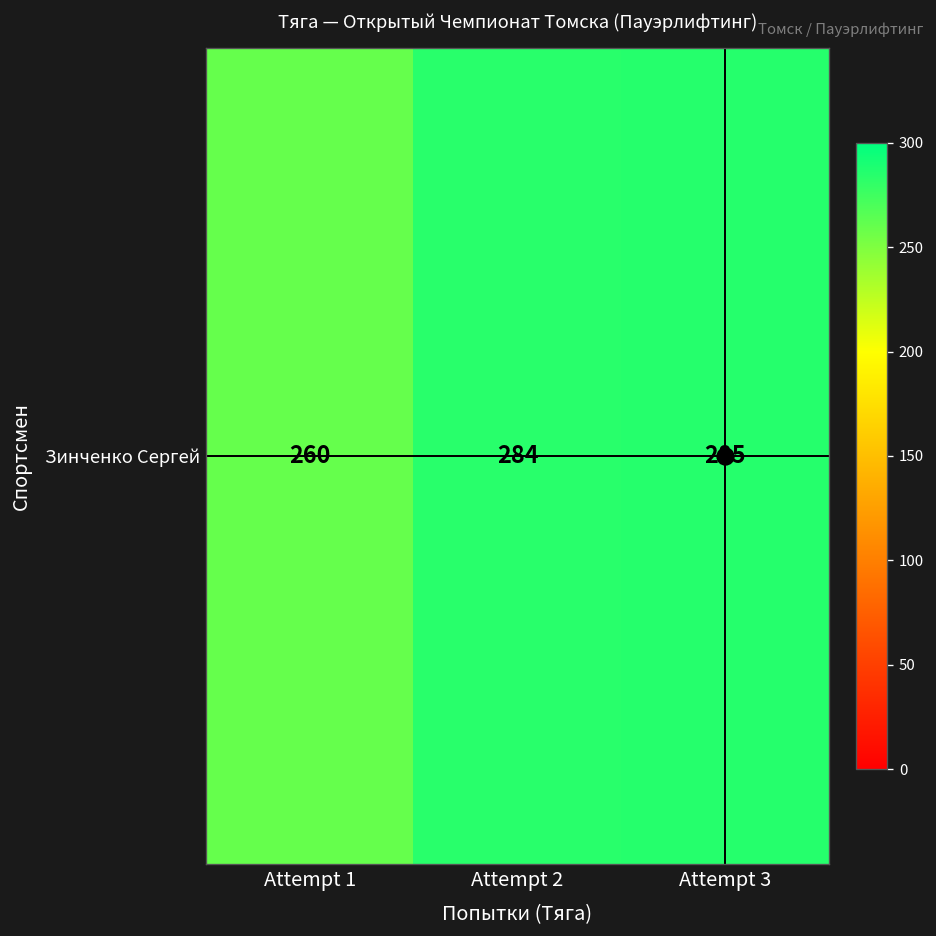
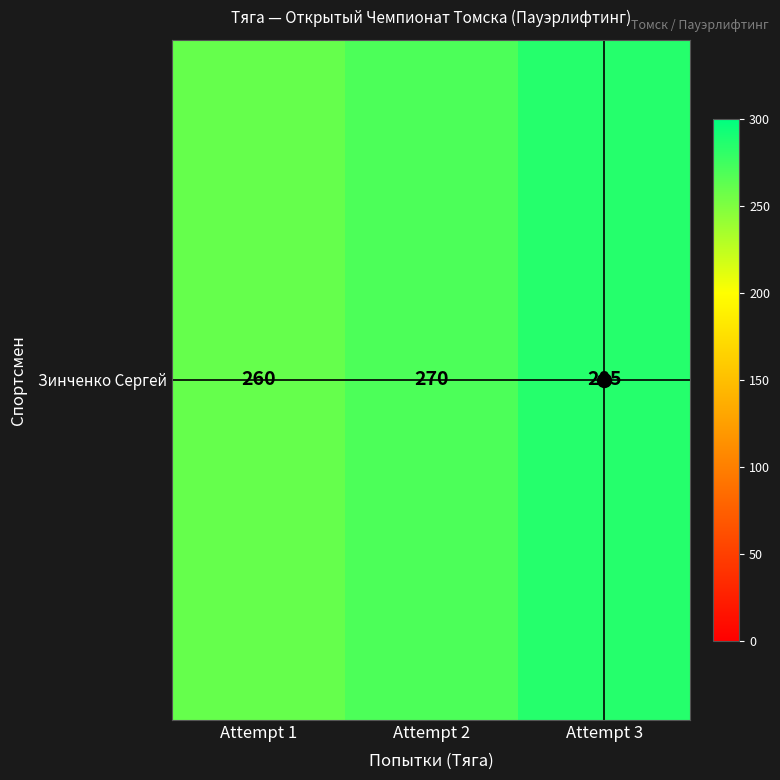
Зинченко Сергей, Attempt 2: 284 -> 270
